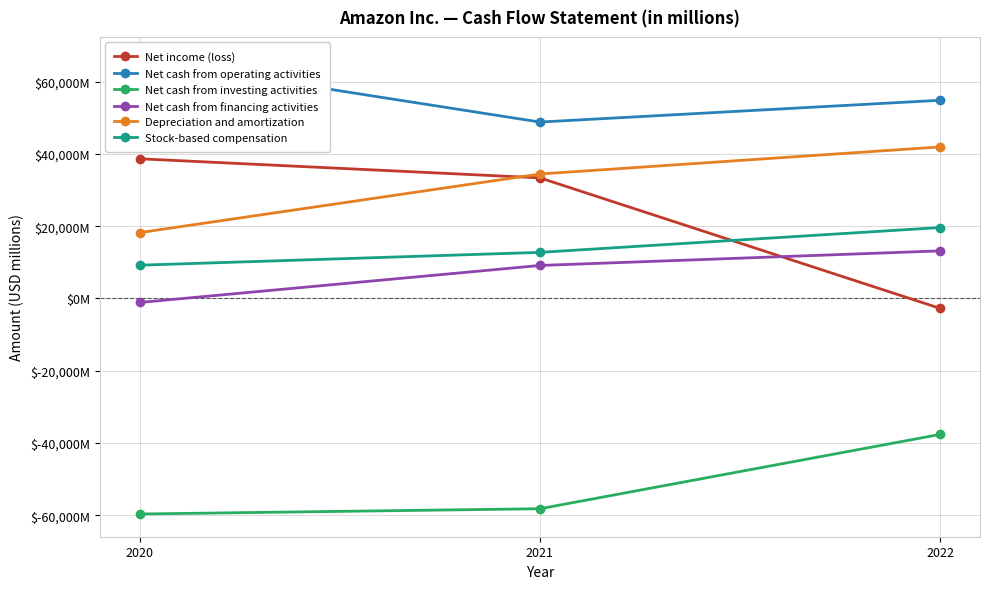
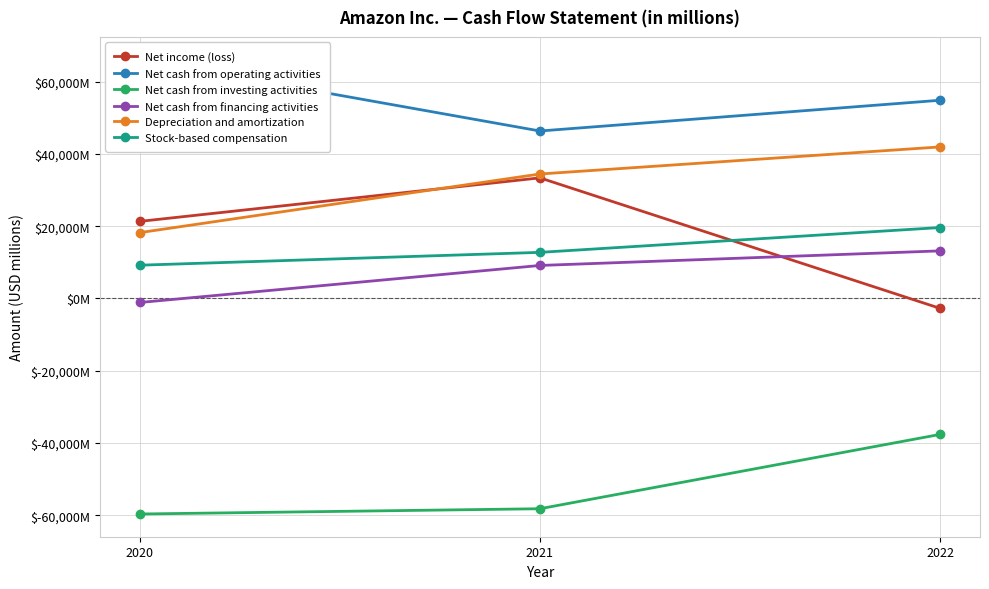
Net income (loss), 2020: $39,000,000,000 -> $21,000,000,000
Net cash from operating activities, 2021: $49,000,000,000 -> $46,000,000,000
